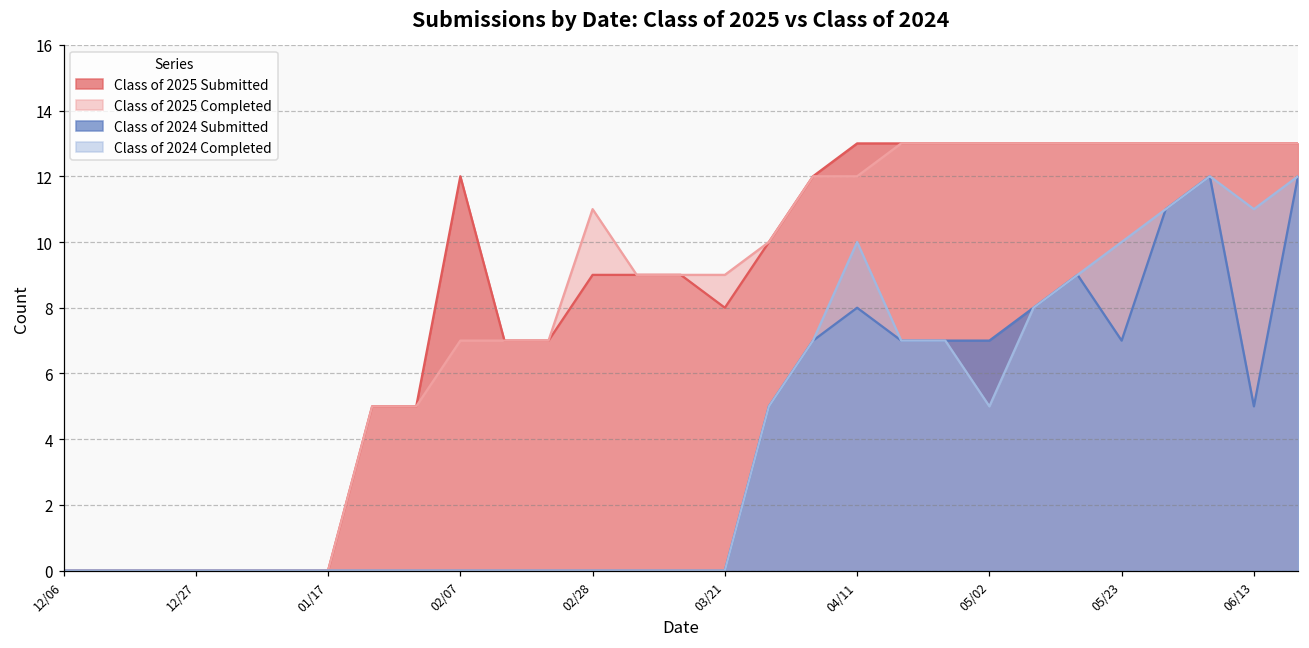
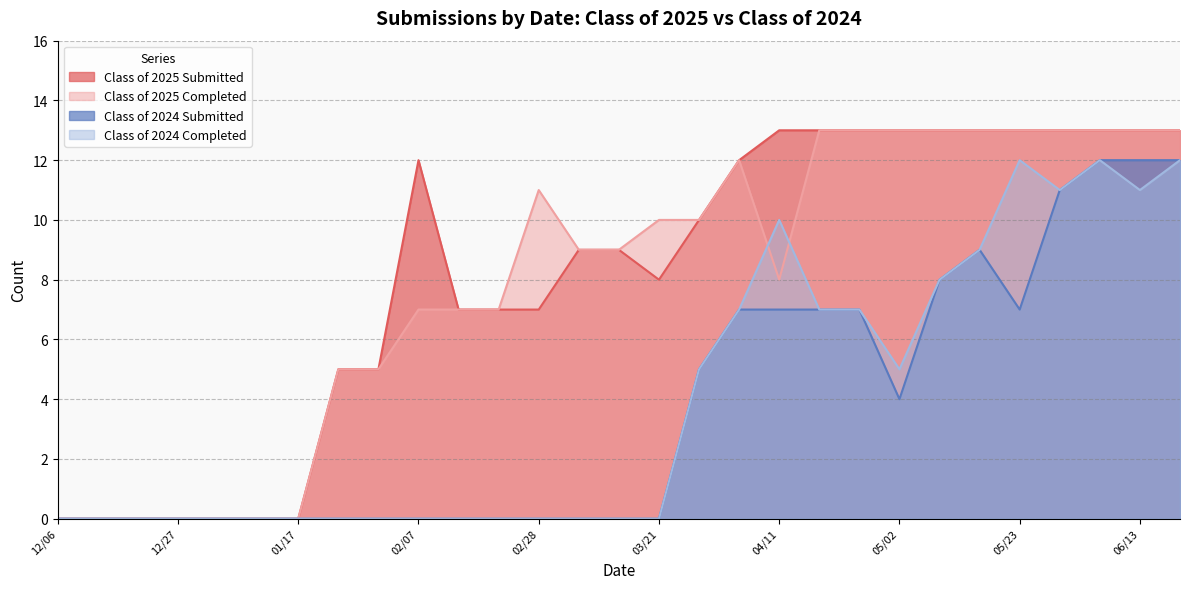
Class of 2025 Submitted, 02/28: 9 -> 7
Class of 2025 Completed, 03/21: 9 -> 10
Class of 2025 Completed, 04/11: 12 -> 8
Class of 2024 Submitted, 04/11: 8 -> 7
Class of 2024 Submitted, 05/02: 7 -> 4
Class of 2024 Completed, 05/23: 10 -> 12
Class of 2024 Submitted, 06/13: 5 -> 12
